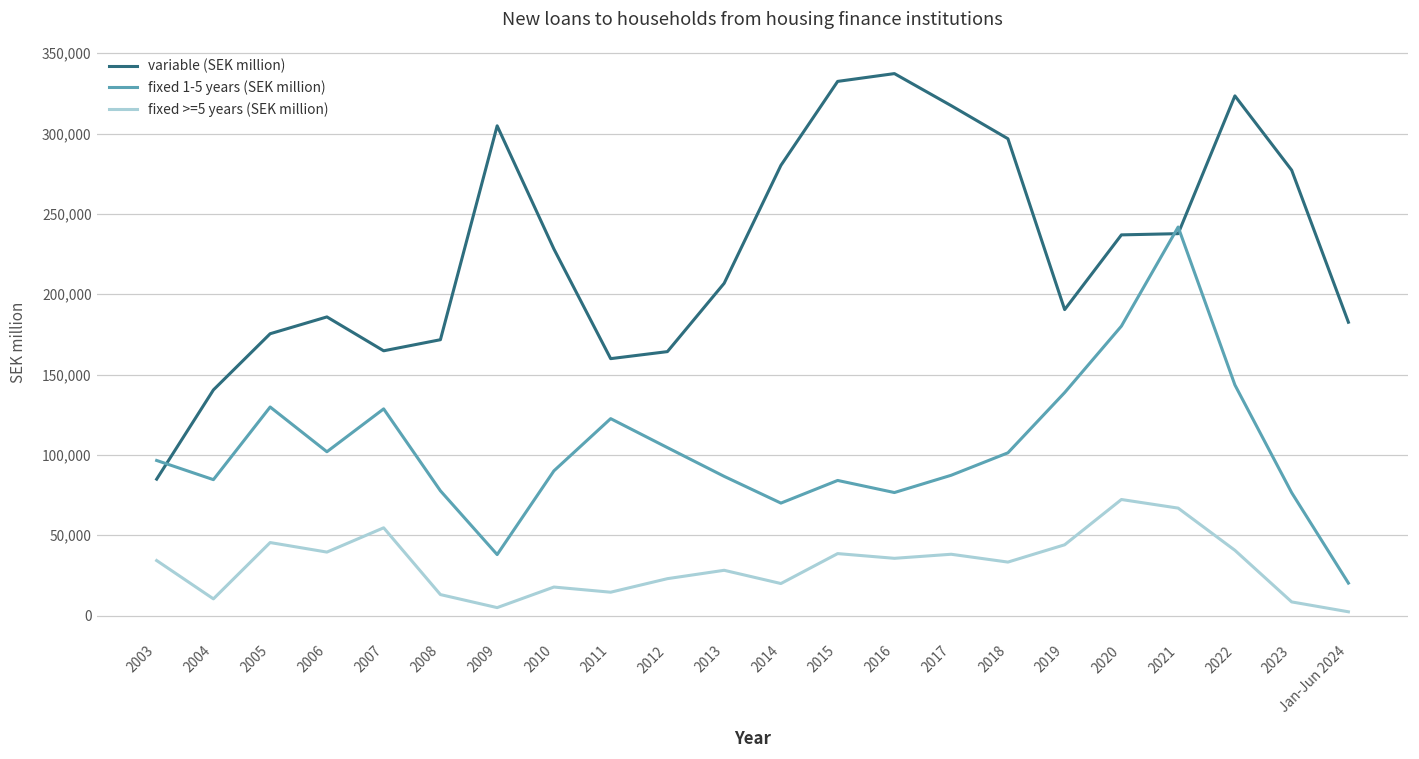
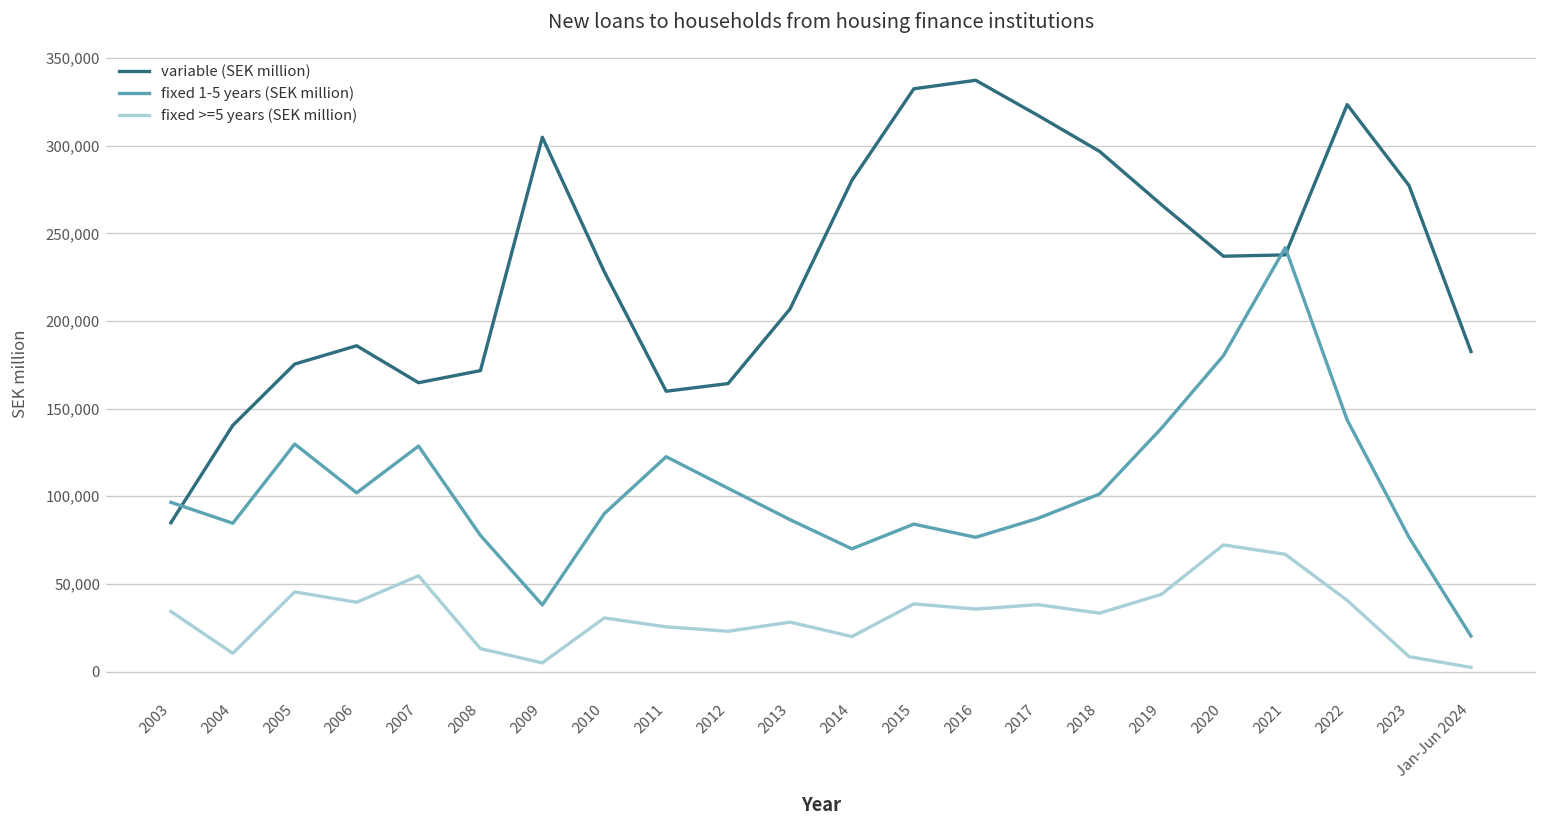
fixed >=5 years (SEK million), 2010: 18,000 -> 31,000
fixed >=5 years (SEK million), 2011: 15,000 -> 25,000
variable (SEK million), 2019: 190,000 -> 266,000
